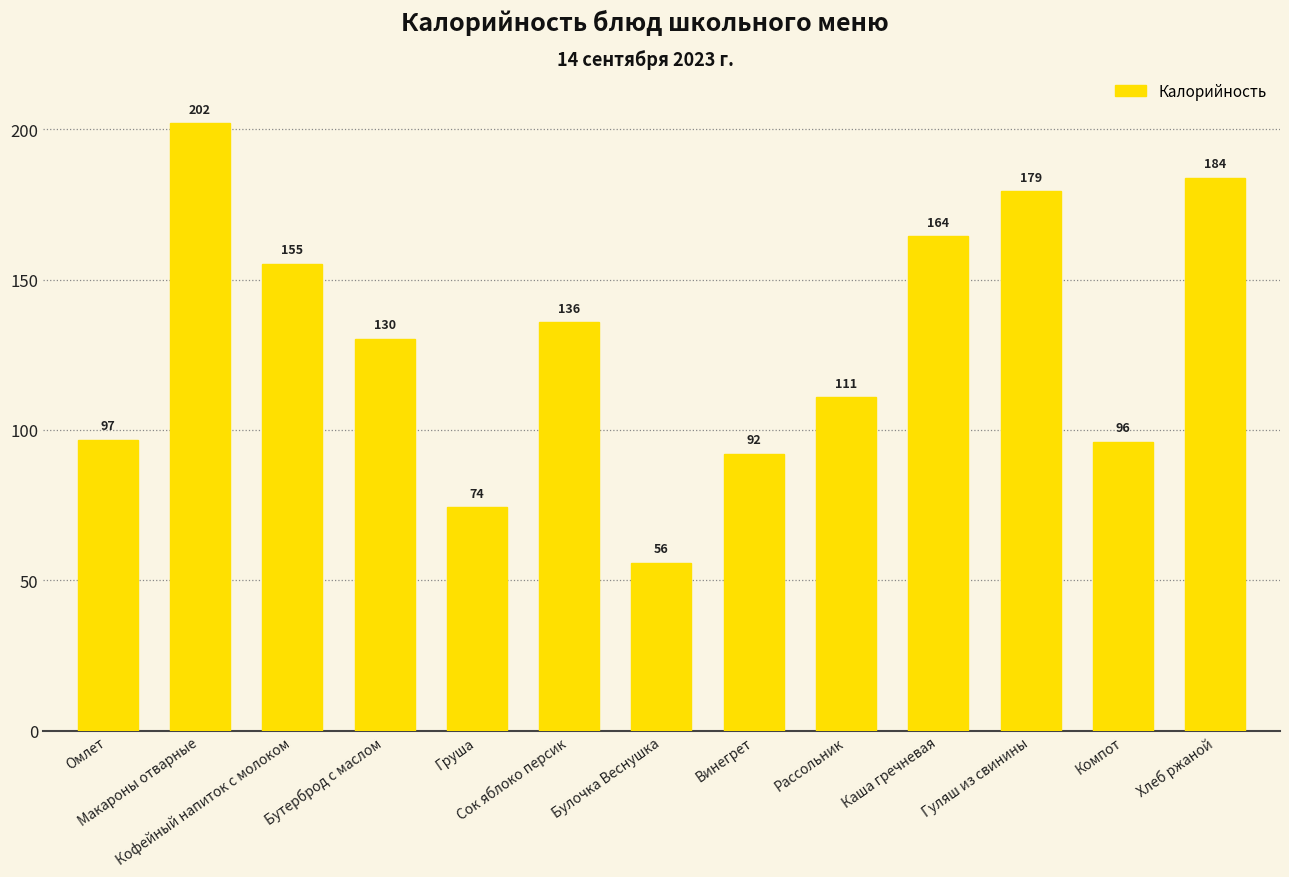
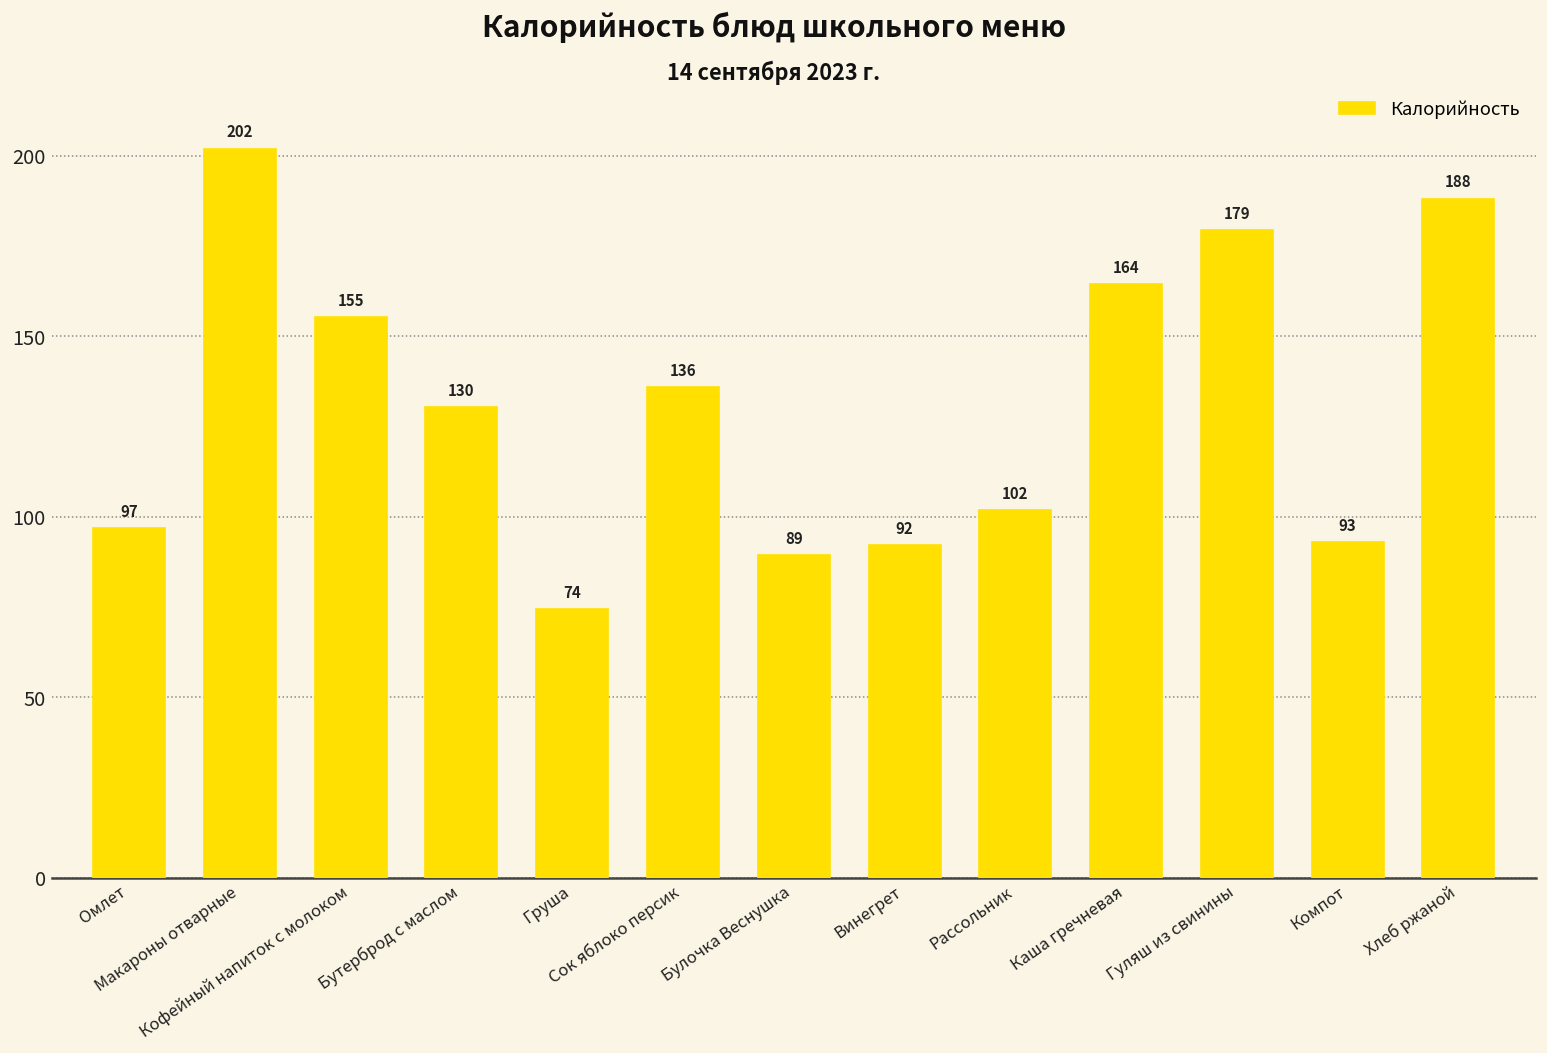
Булочка Веснушка: 56 -> 89
Рассольник: 111 -> 102
Компот: 96 -> 93
Хлеб ржаной: 184 -> 188
